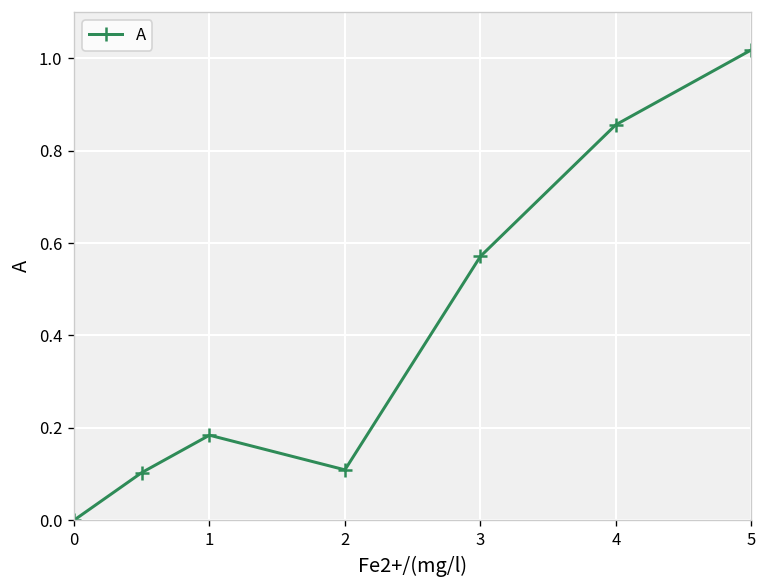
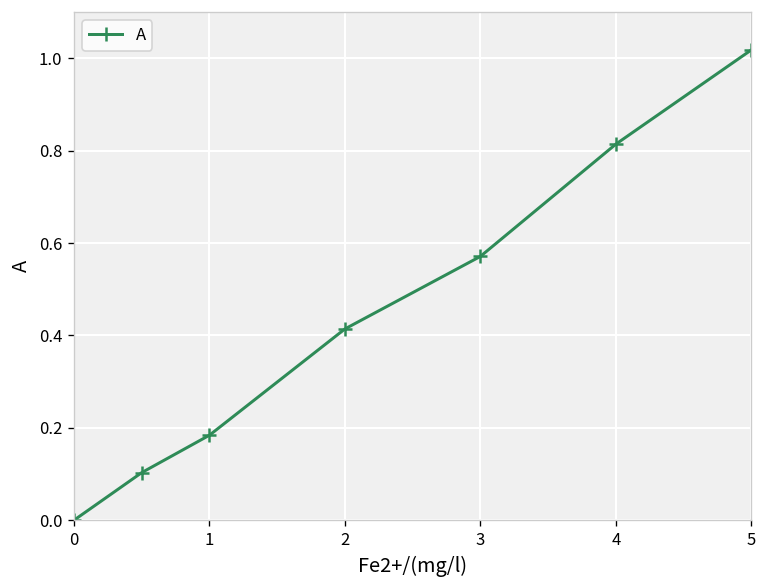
2: 0.11 -> 0.41
4: 0.86 -> 0.81
